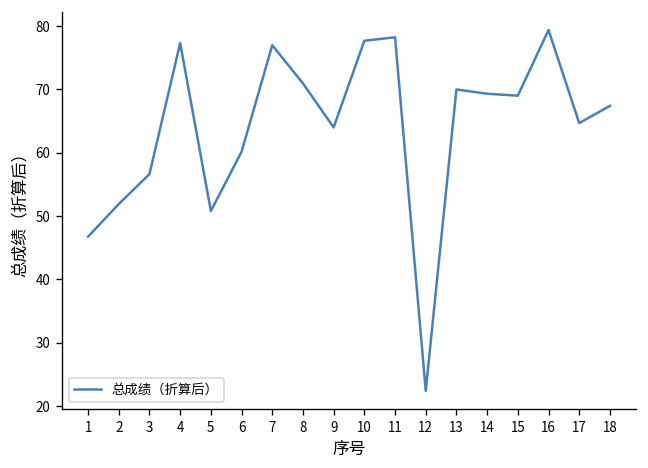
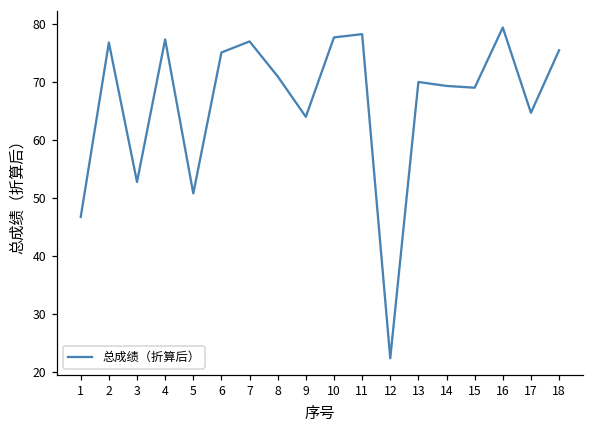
2: 52 -> 77
3: 57 -> 53
6: 60 -> 75
18: 67 -> 75
